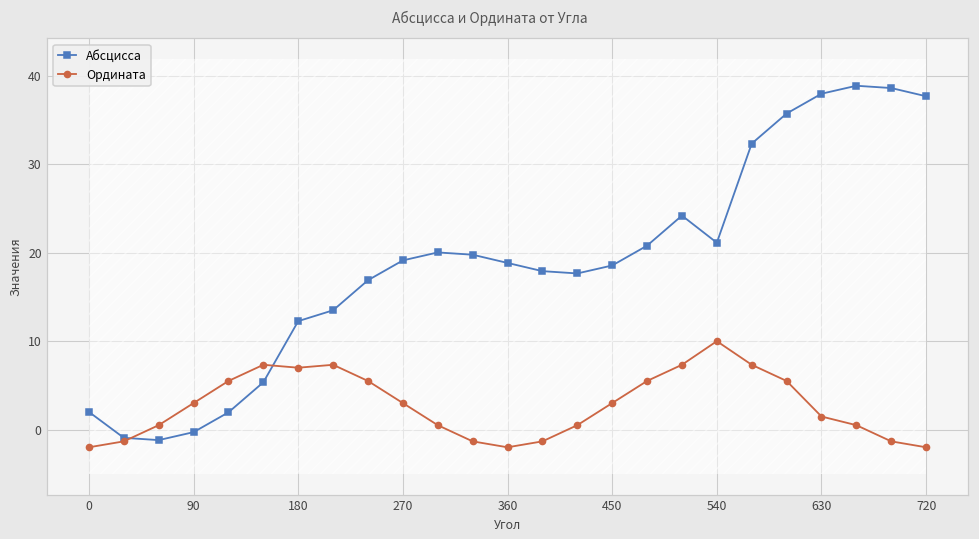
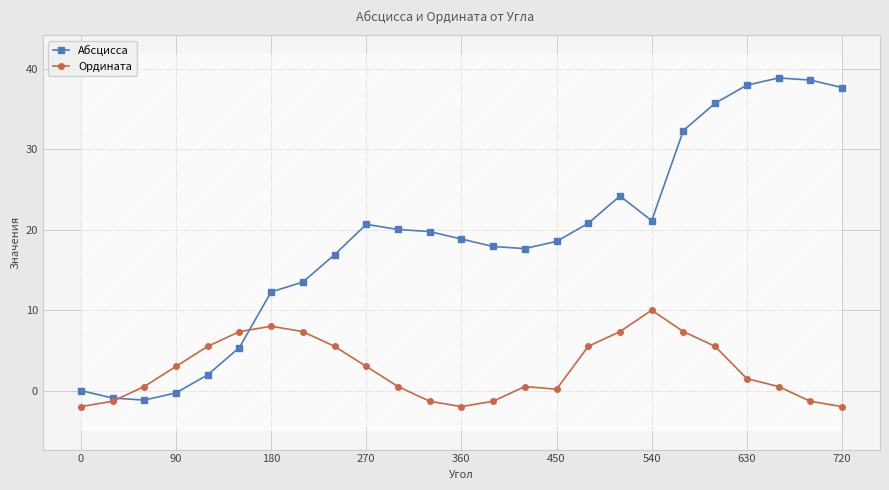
Абсцисса, 0: 2 -> 0
Ордината, 180: 7 -> 8
Абсцисса, 270: 19 -> 21
Ордината, 450: 3 -> 0
